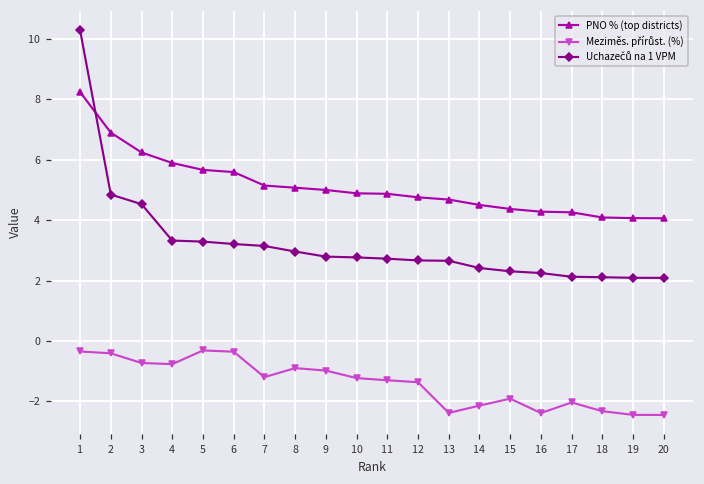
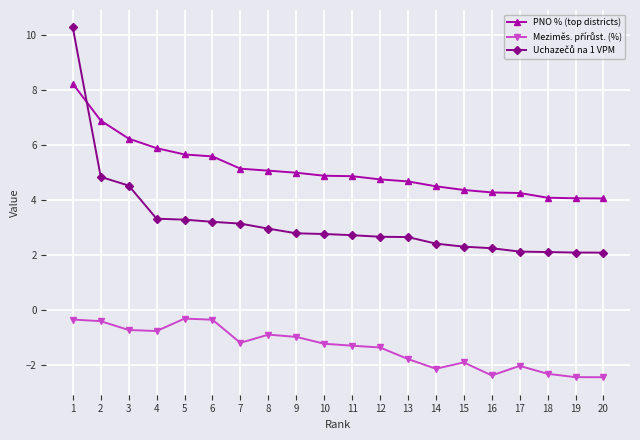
Meziměs. přírůst. (%), 13: -2.4 -> -1.8
